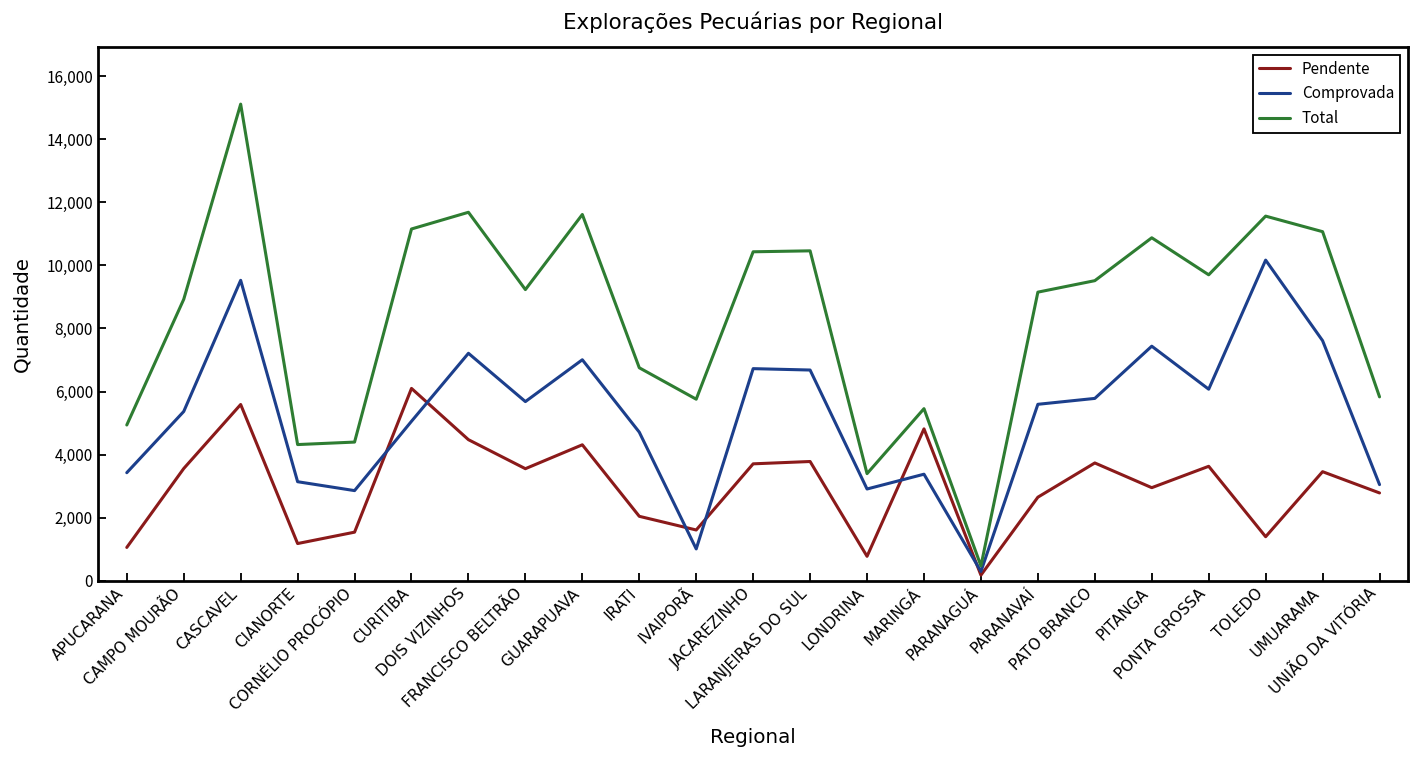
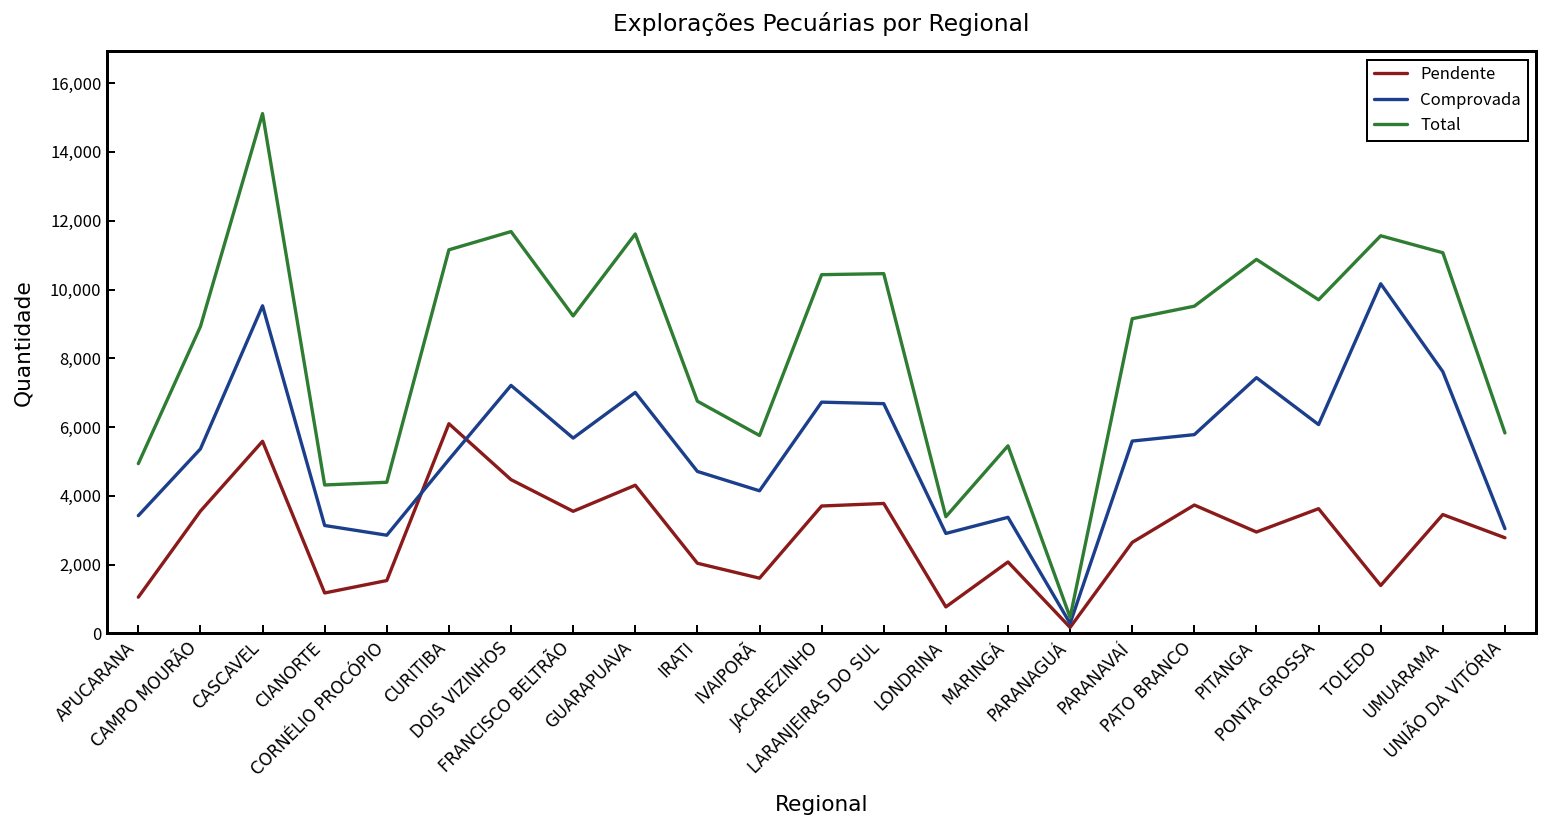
Comprovada, IVAIPORÃ: 1,000 -> 4,100
Pendente, MARINGÁ: 4,800 -> 2,100
